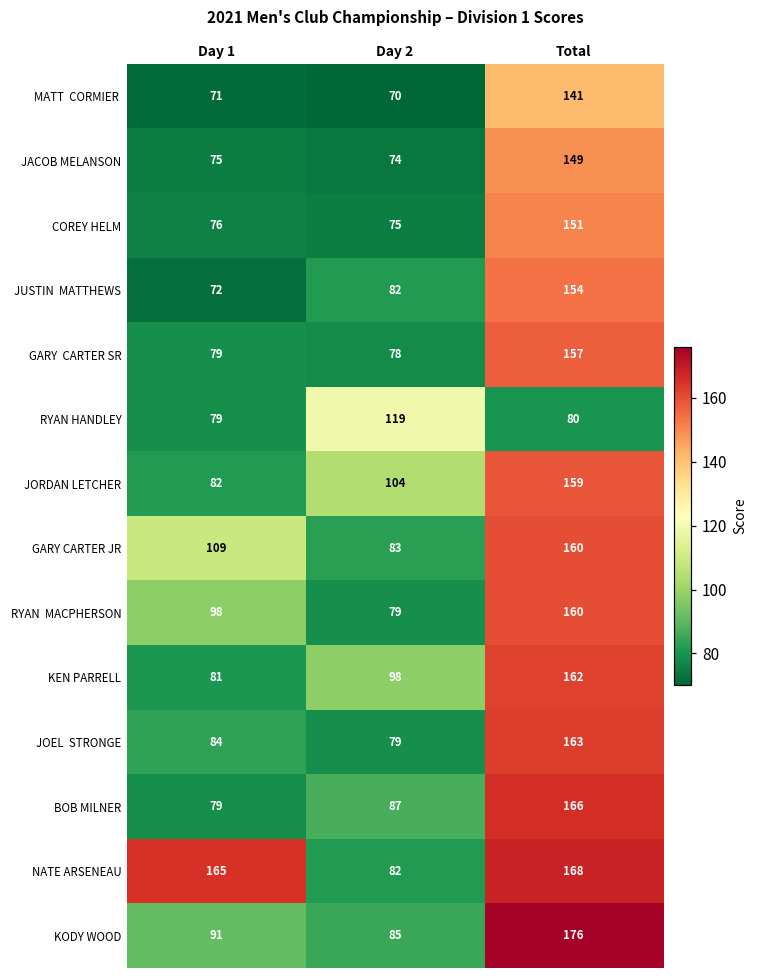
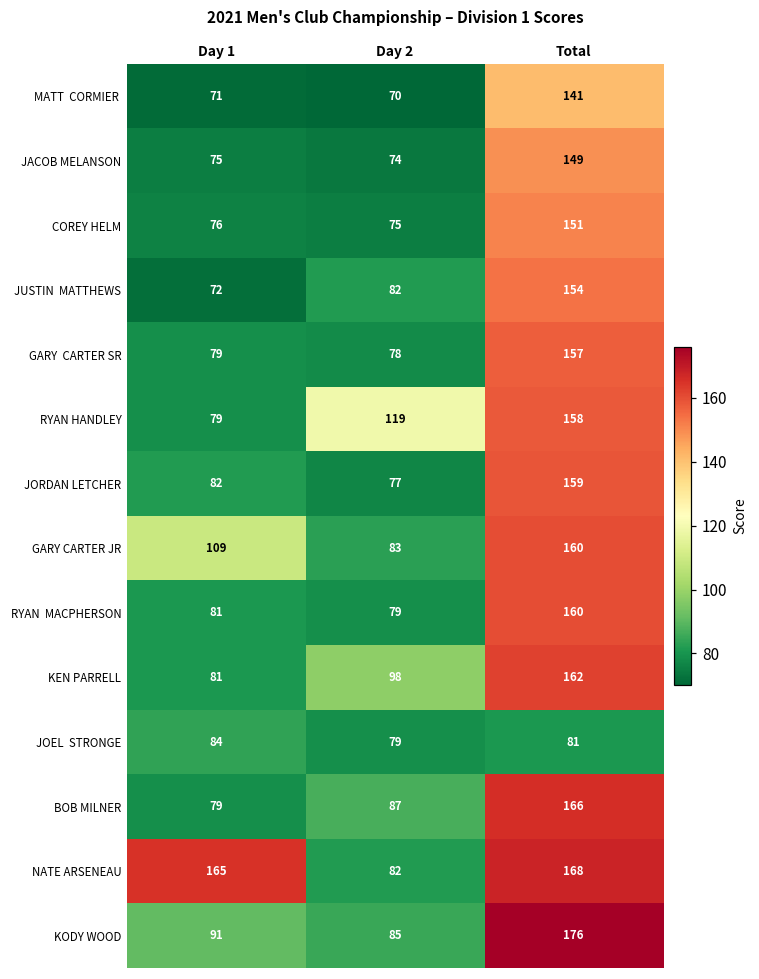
RYAN HANDLEY, Total: 80 -> 158
JORDAN LETCHER, Day 2: 104 -> 77
RYAN MACPHERSON, Day 1: 98 -> 81
JOEL STRONGE, Total: 163 -> 81
